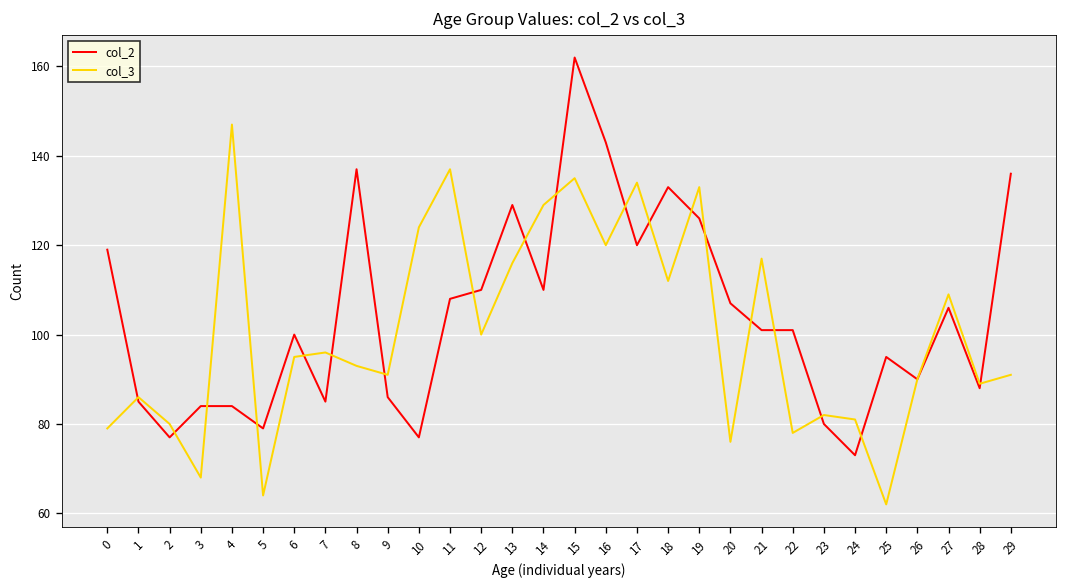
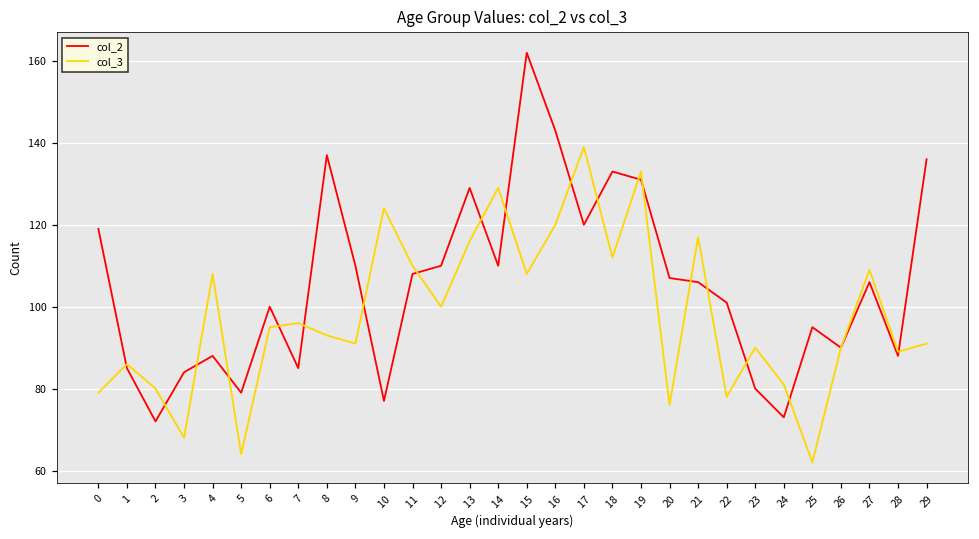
col_2, 2: 77 -> 72
col_2, 4: 84 -> 88
col_3, 4: 147 -> 108
col_2, 9: 86 -> 110
col_3, 11: 137 -> 110
col_3, 15: 135 -> 108
col_3, 17: 134 -> 139
col_2, 19: 126 -> 131
col_2, 21: 101 -> 106
col_3, 23: 82 -> 90
